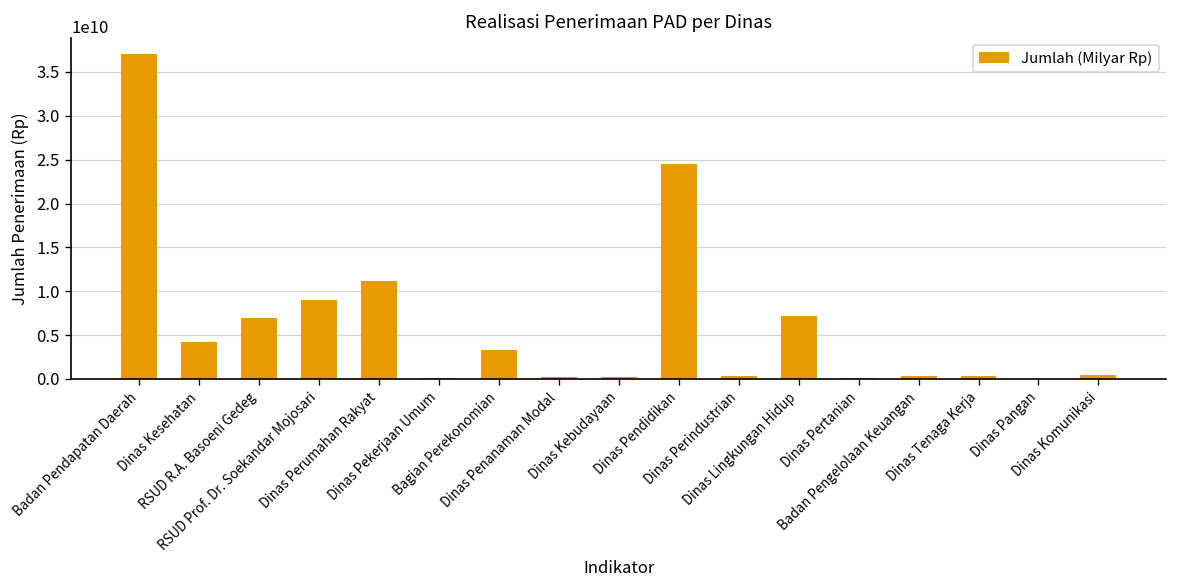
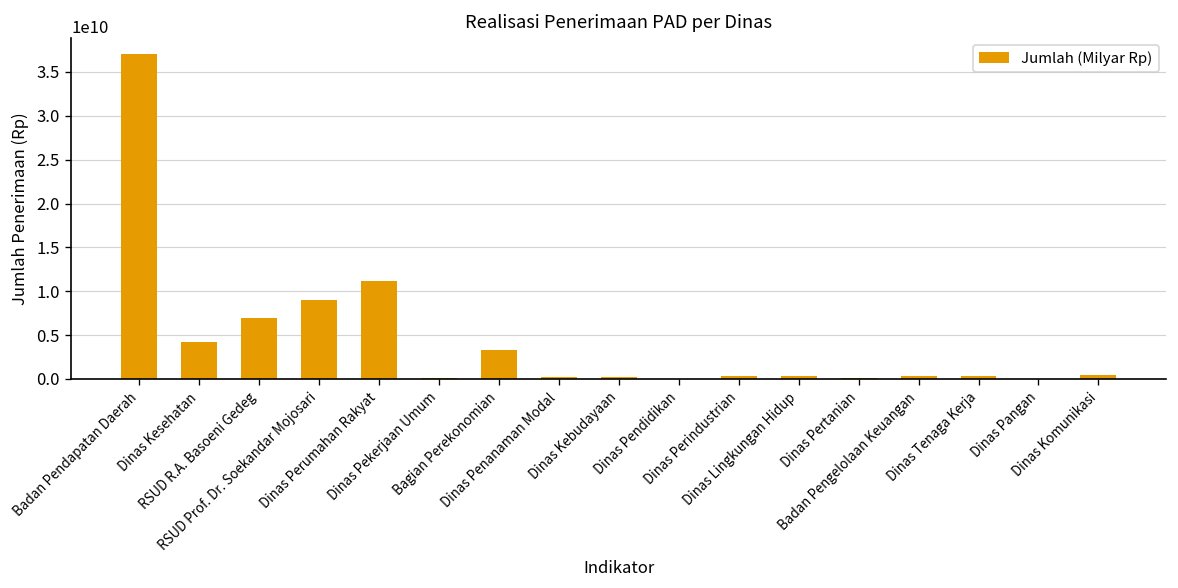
Dinas Pendidikan: 24000000000 -> 0
Dinas Lingkungan Hidup: 7000000000 -> 0
